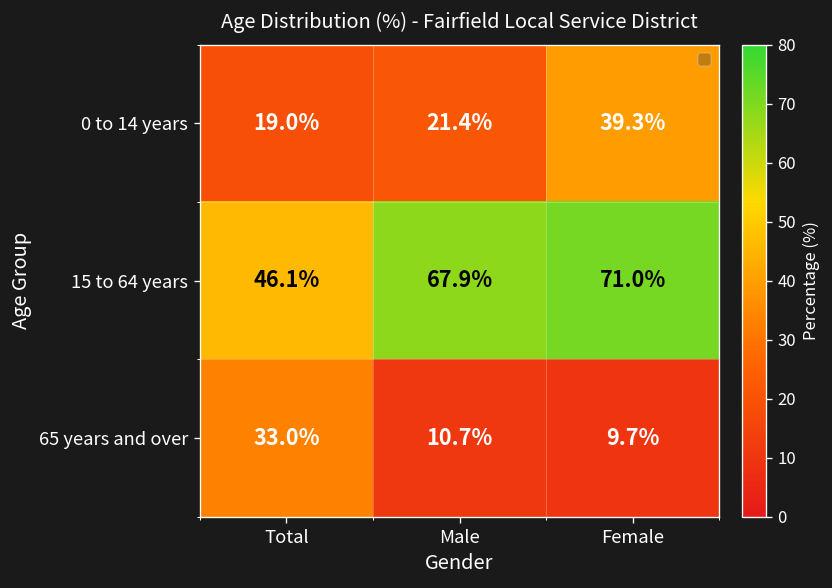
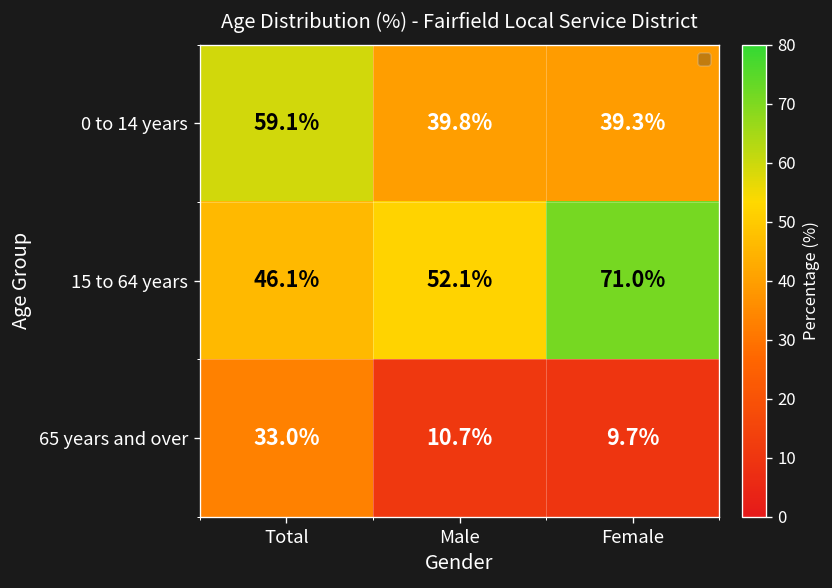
0 to 14 years, Total: 19.0% -> 59.1%
0 to 14 years, Male: 21.4% -> 39.8%
15 to 64 years, Male: 67.9% -> 52.1%
